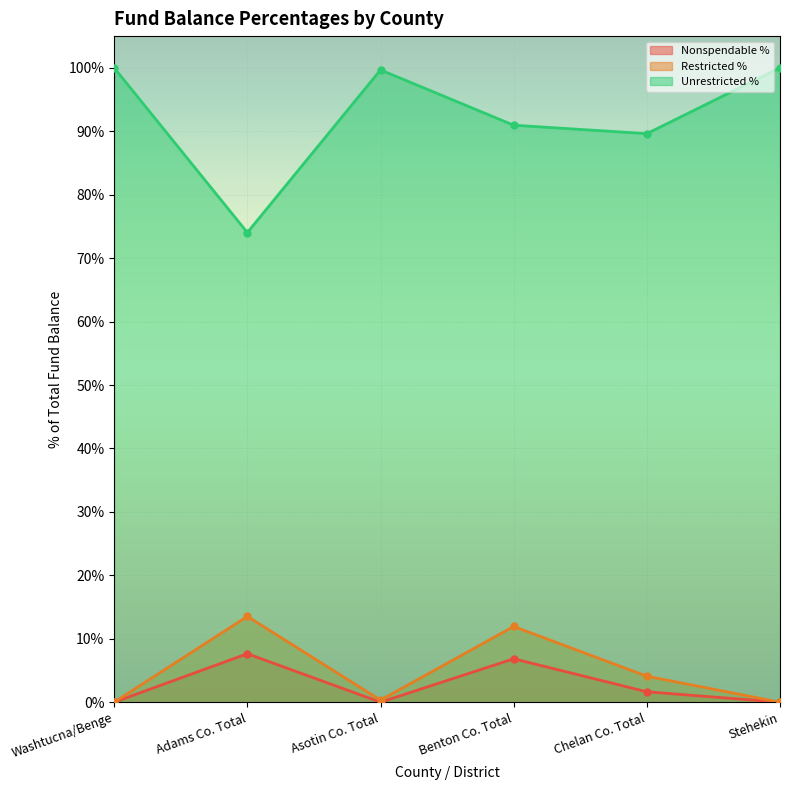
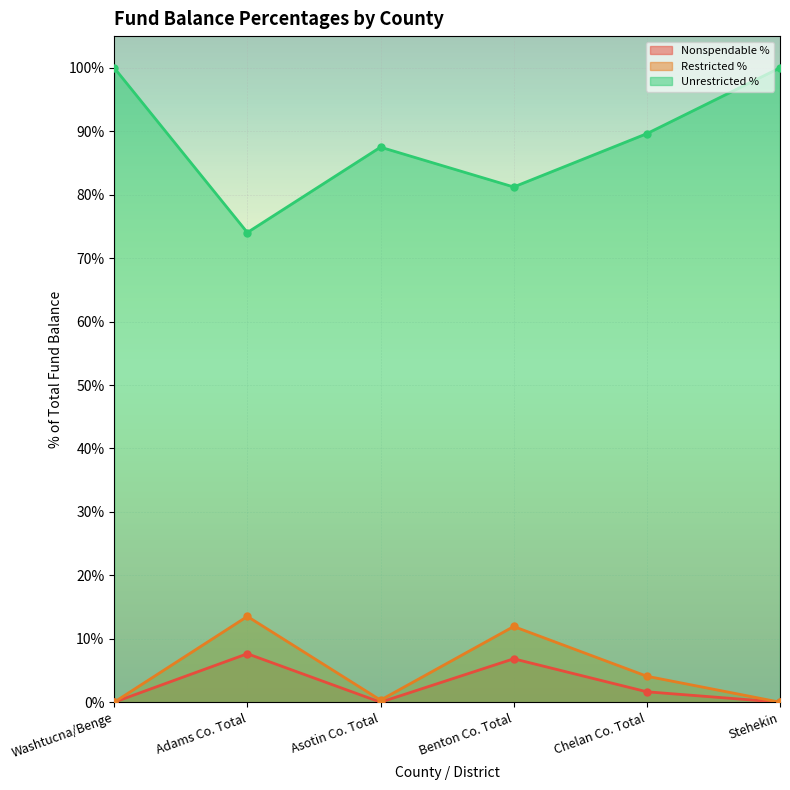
Unrestricted %, Asotin Co. Total: 100% -> 87%
Unrestricted %, Benton Co. Total: 91% -> 81%
